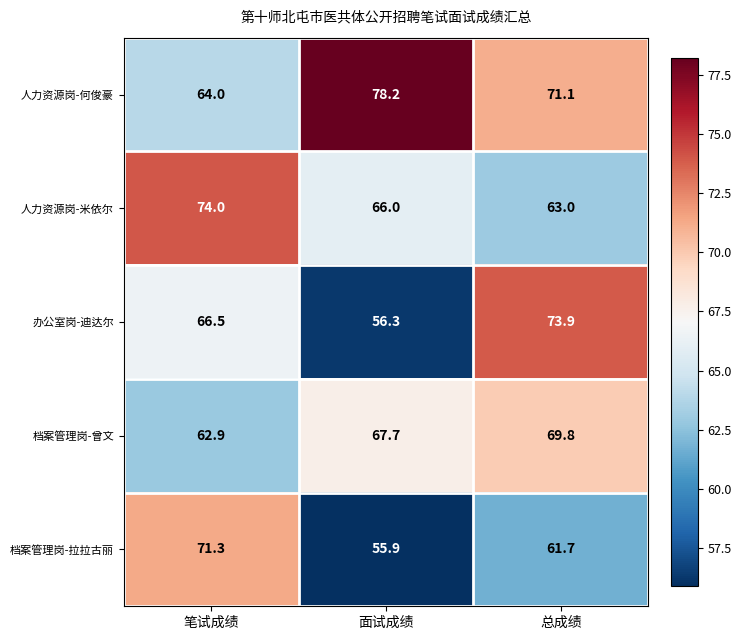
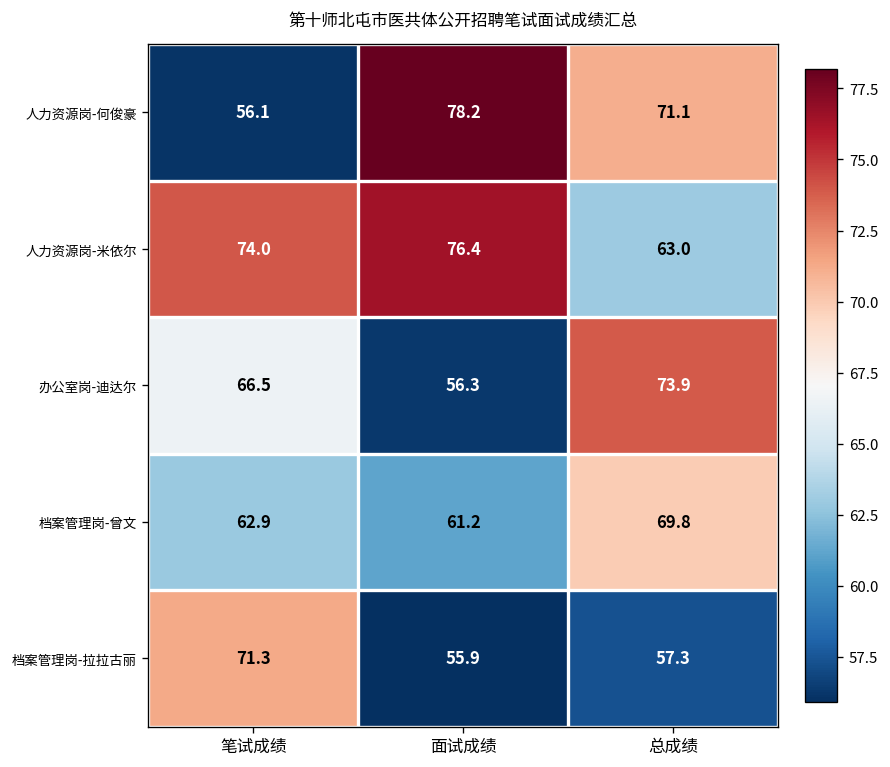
人力资源岗-何俊豪, 笔试成绩: 64.0 -> 56.1
人力资源岗-米依尔, 面试成绩: 66.0 -> 76.4
档案管理岗-曾文, 面试成绩: 67.7 -> 61.2
档案管理岗-拉拉古丽, 总成绩: 61.7 -> 57.3
